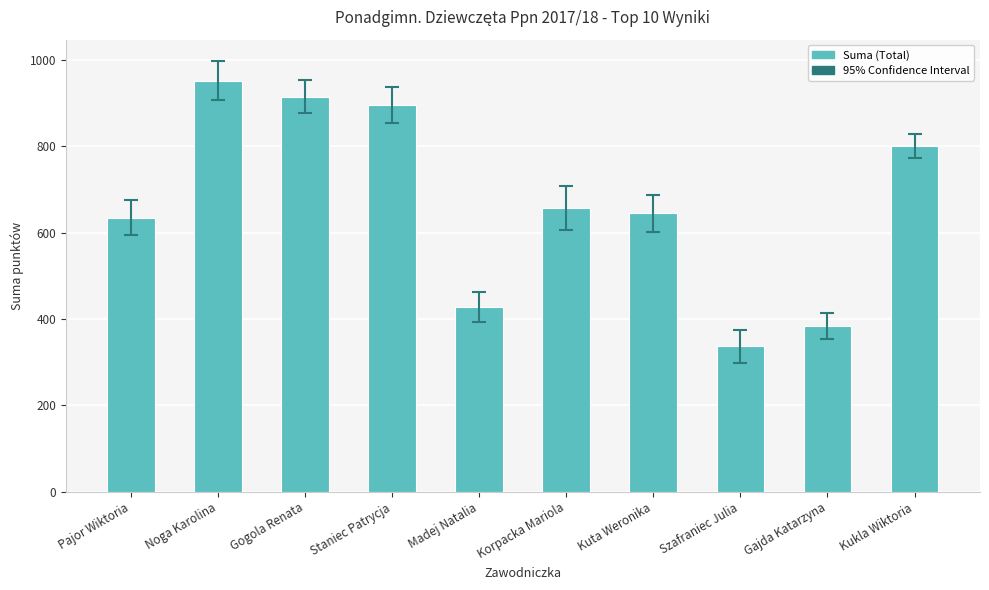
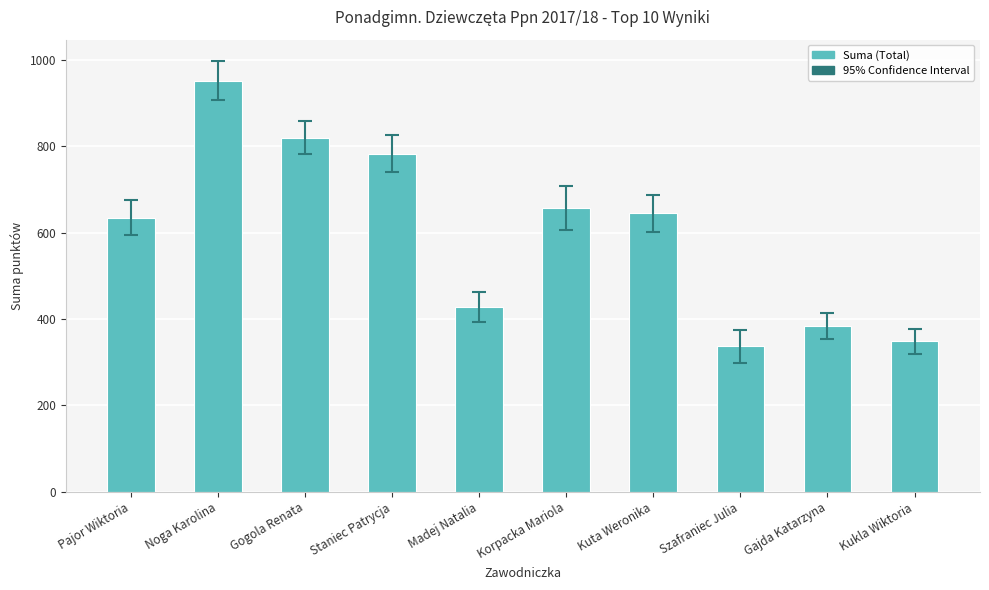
Suma (Total), Gogola Renata: 920 -> 820
Suma (Total), Staniec Patrycja: 900 -> 780
Suma (Total), Kukla Wiktoria: 800 -> 350
